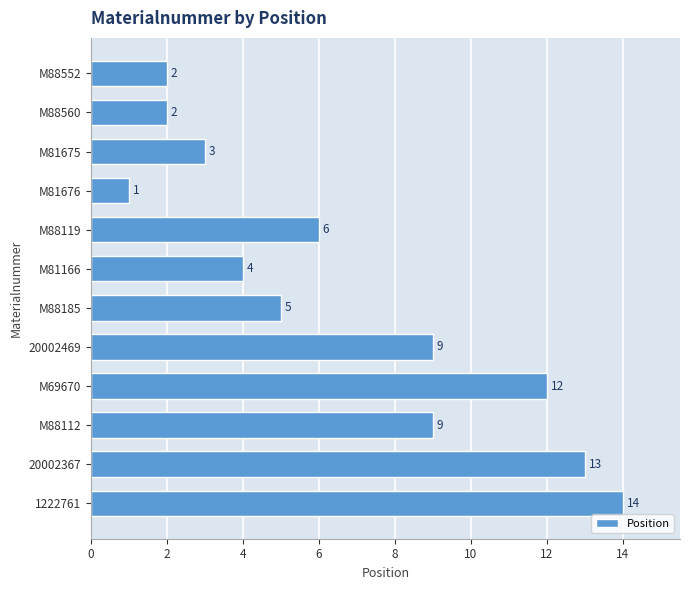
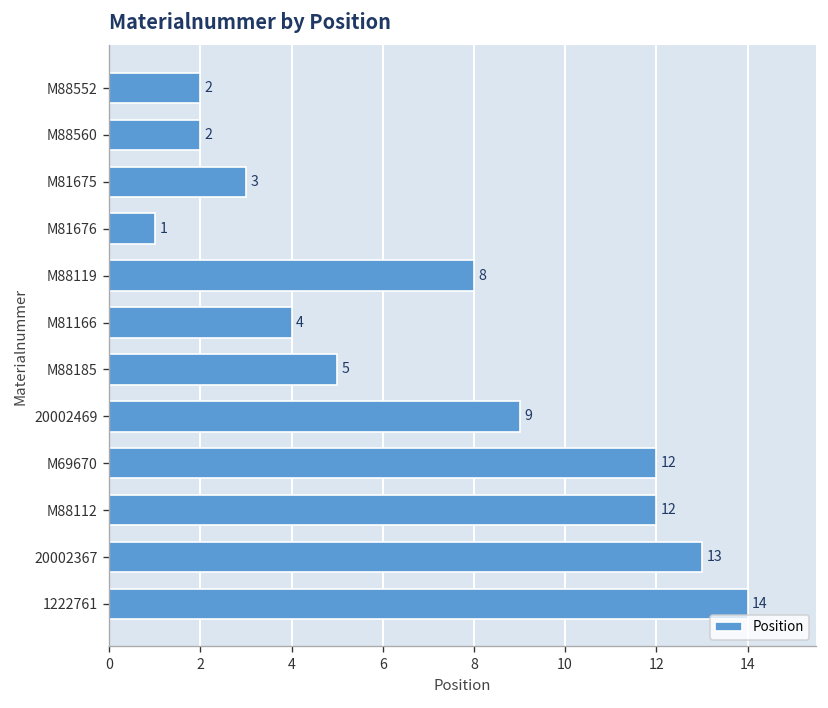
M88119: 6 -> 8
M88112: 9 -> 12
